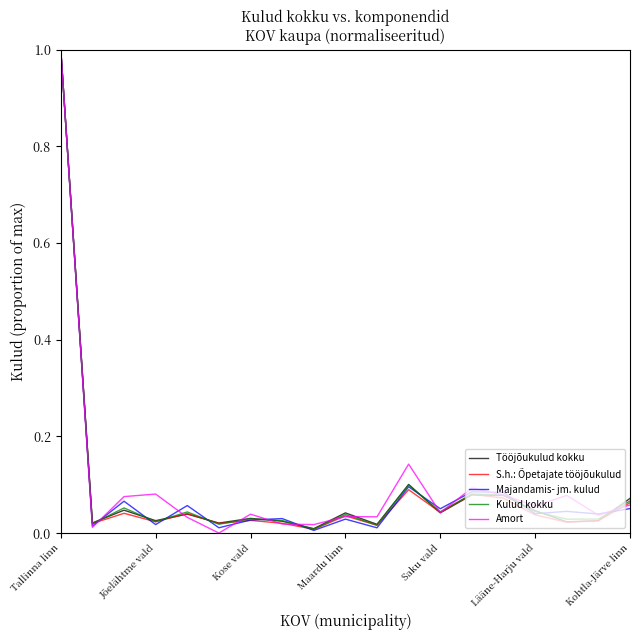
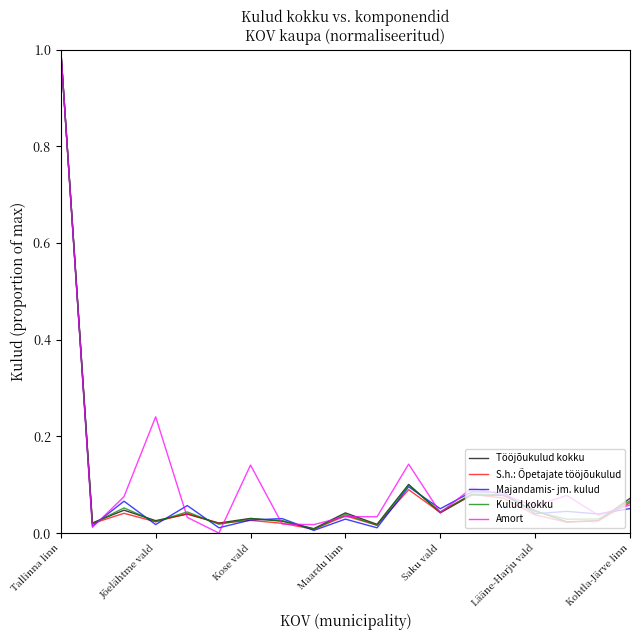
Amort, Jõelähtme vald: 0.08 -> 0.24
Amort, Kose vald: 0.04 -> 0.14
